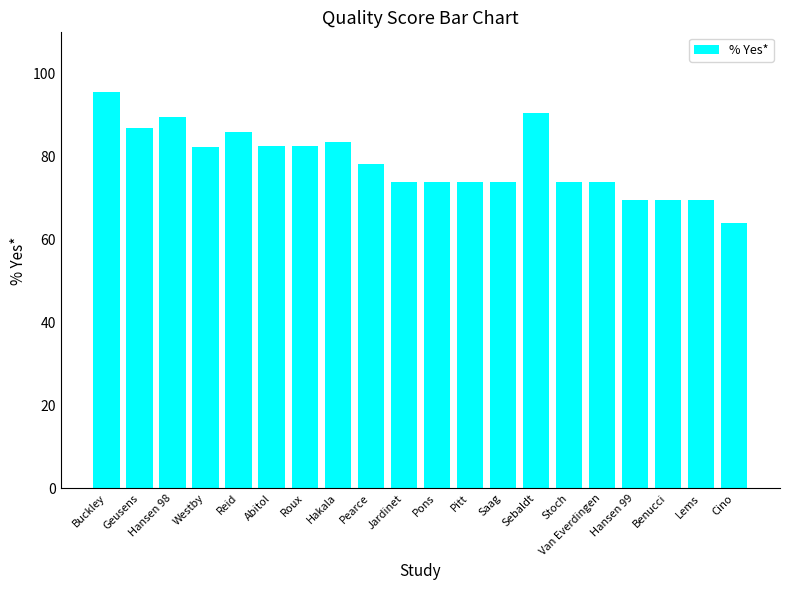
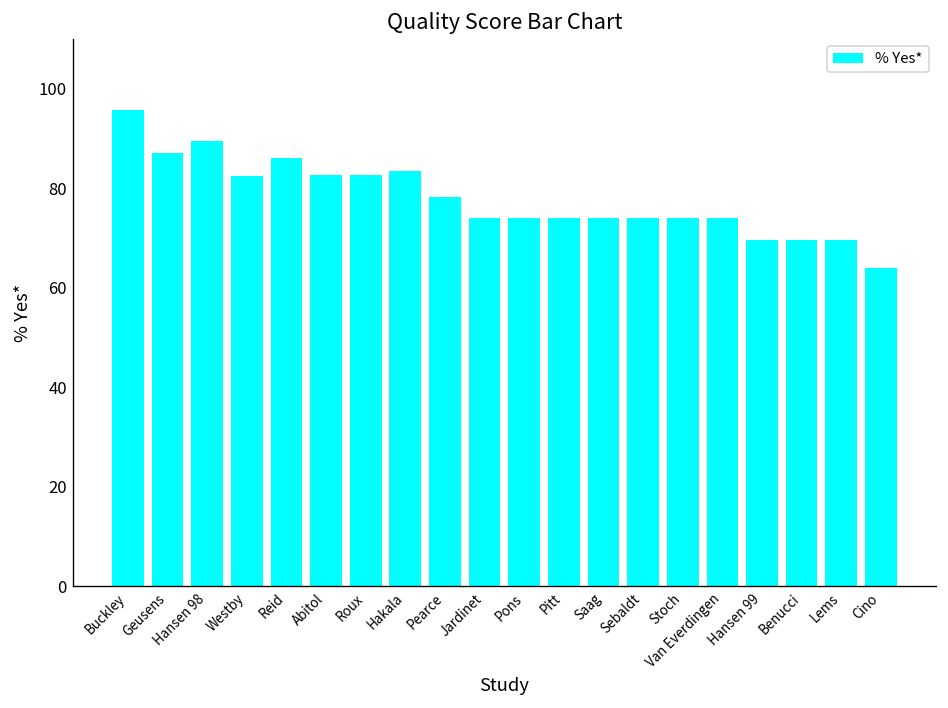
Sebaldt: 91 -> 74
